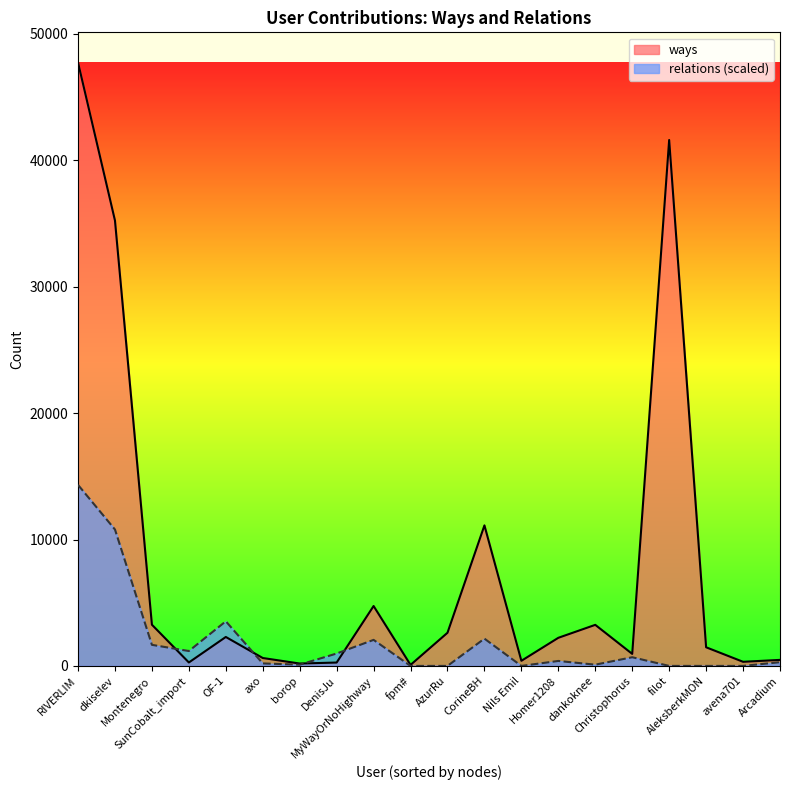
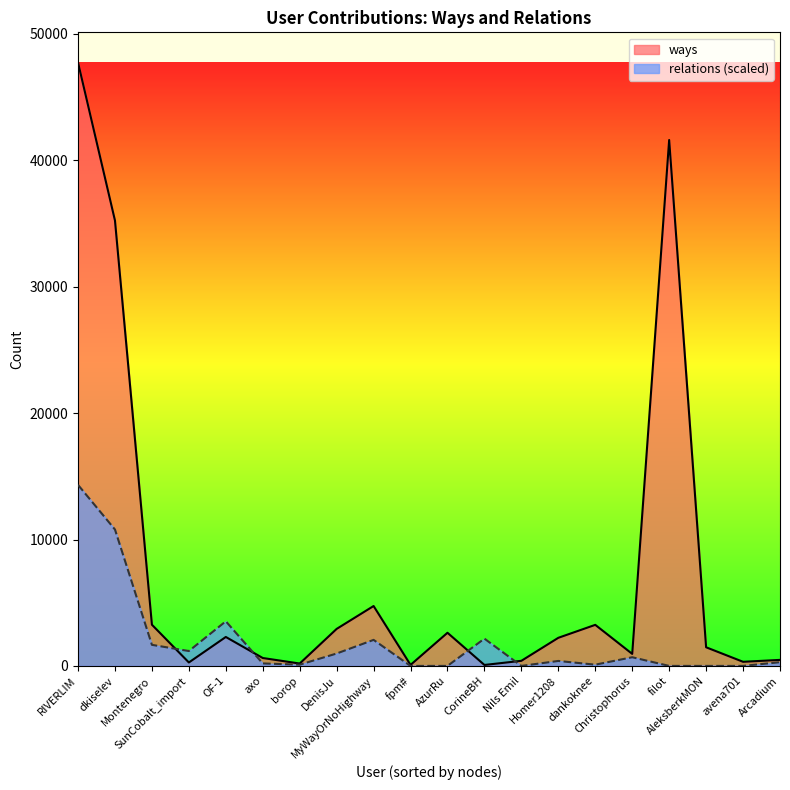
ways, DenisJu: 300 -> 2900
ways, CorineBH: 11100 -> 100
